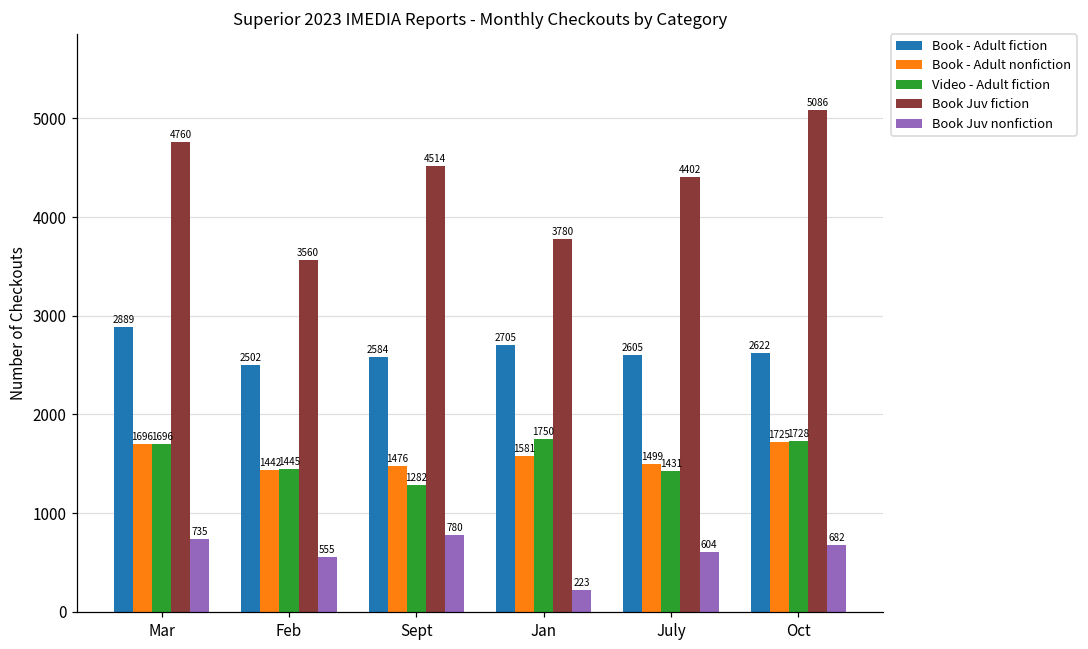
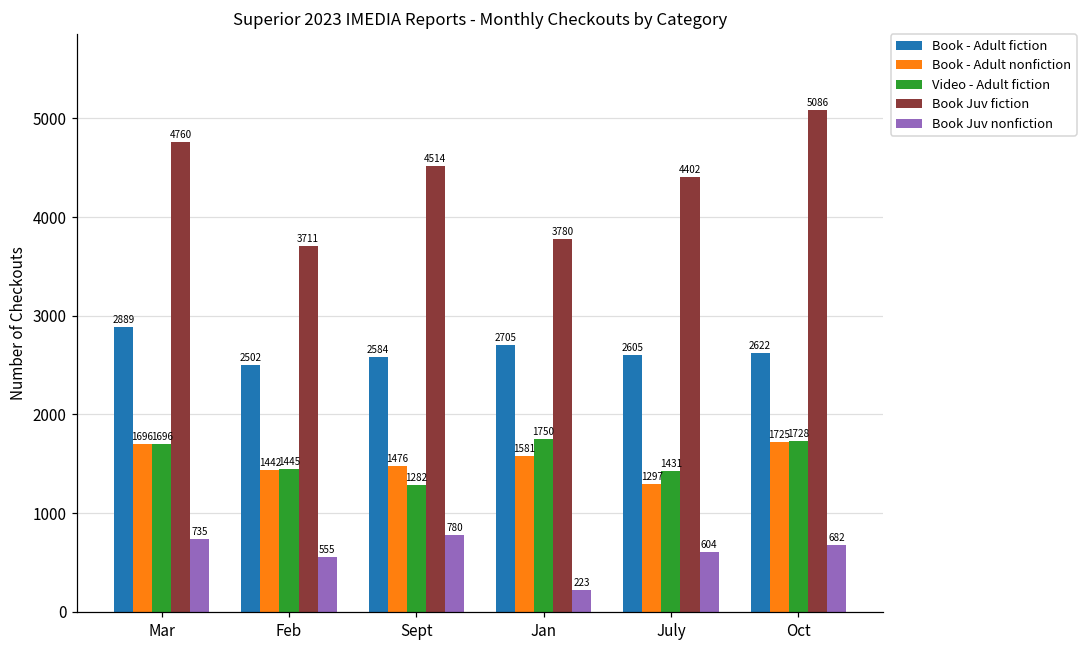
Book Juv fiction, Feb: 3560 -> 3711
Book - Adult nonfiction, July: 1499 -> 1297
